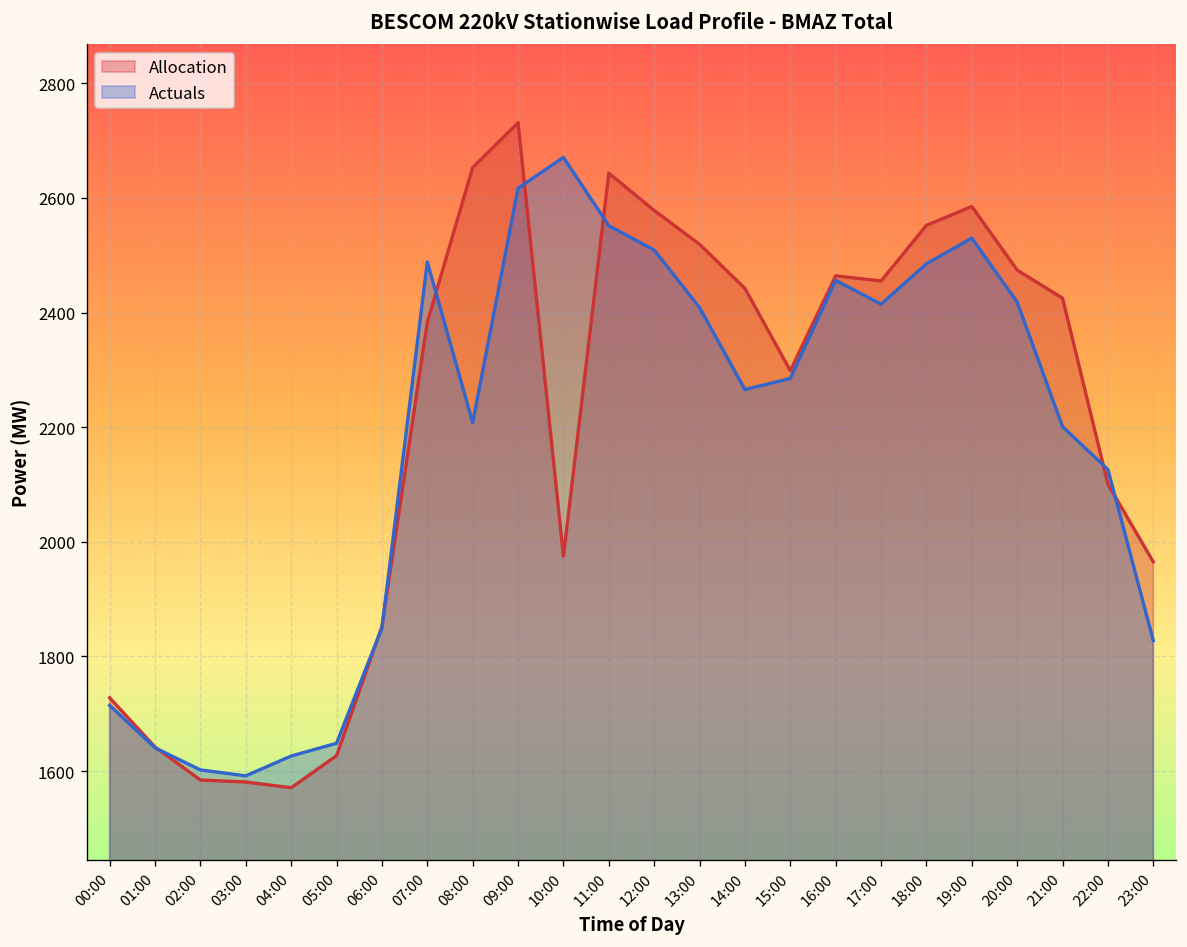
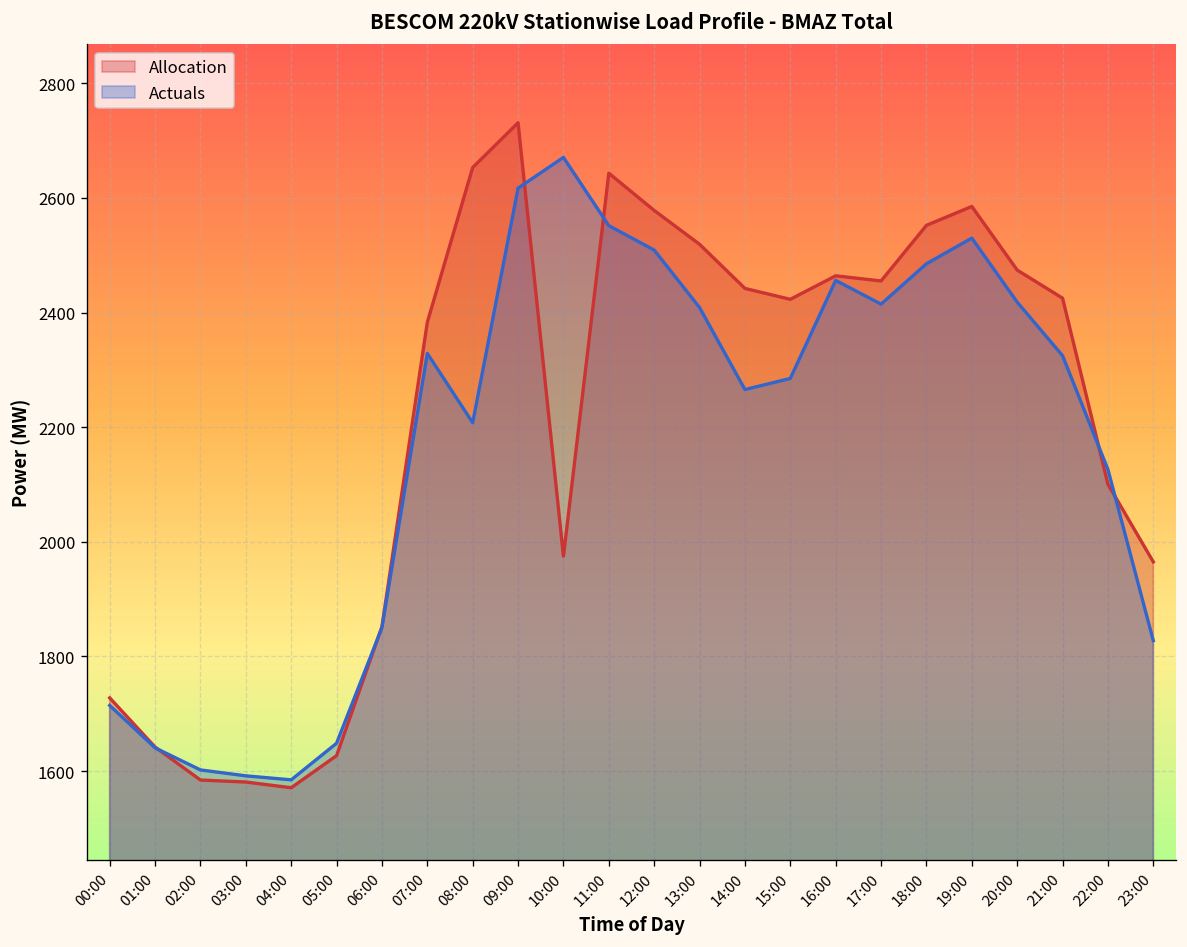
Actuals, 04:00: 1630 -> 1580
Actuals, 07:00: 2490 -> 2330
Allocation, 15:00: 2300 -> 2420
Actuals, 21:00: 2200 -> 2320
